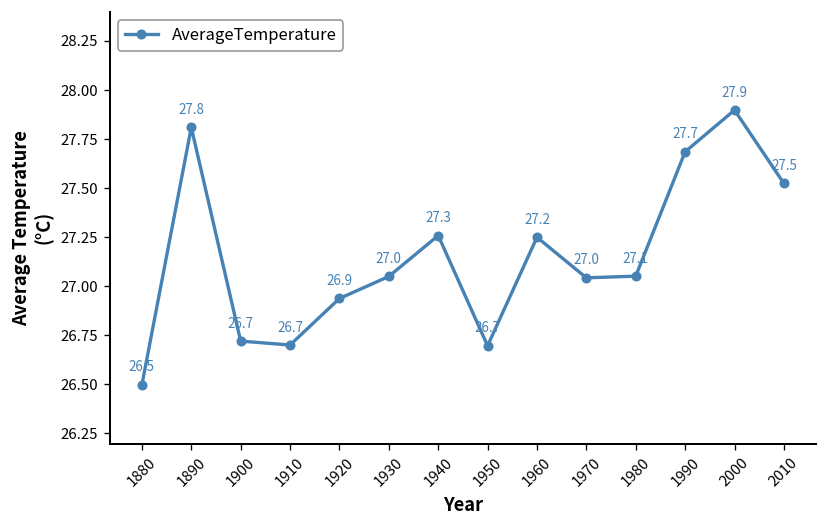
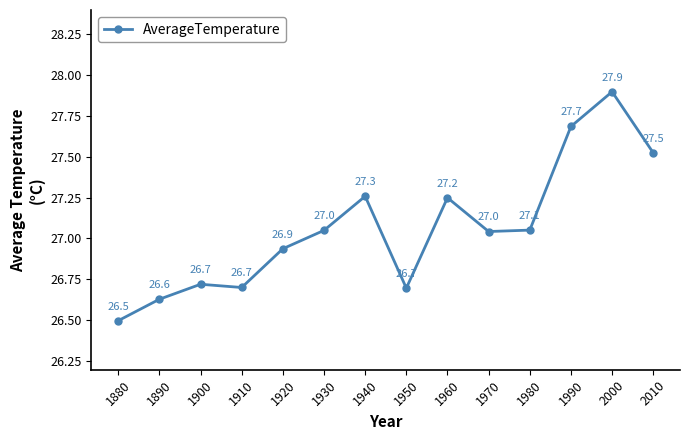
1890: 27.8 -> 26.6
